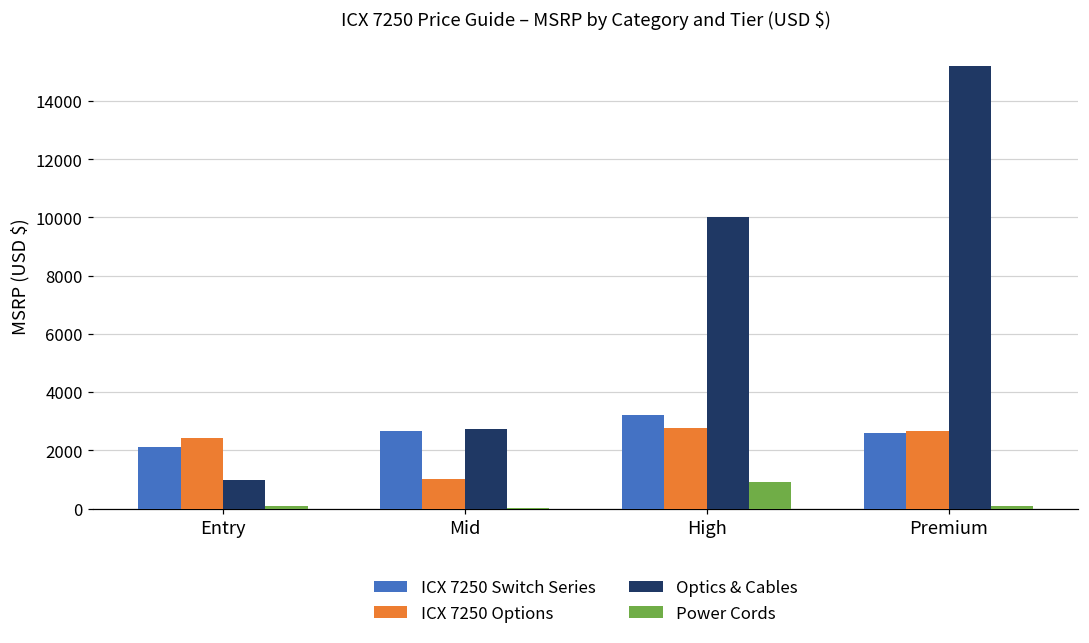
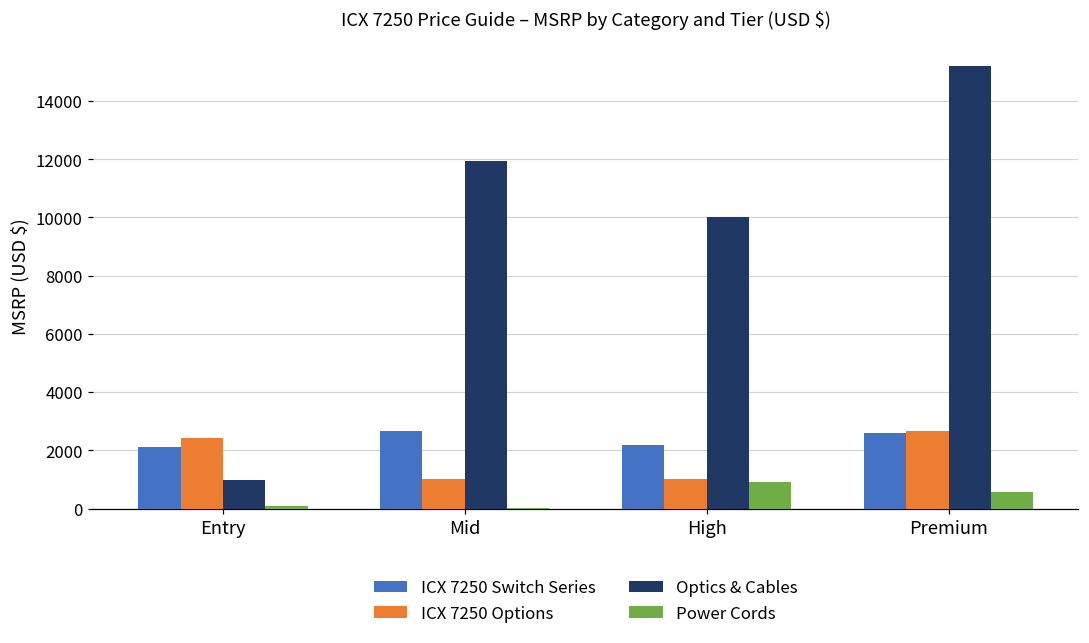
Optics & Cables, Mid: 2700 -> 11900
ICX 7250 Switch Series, High: 3200 -> 2200
ICX 7250 Options, High: 2800 -> 1000
Power Cords, Premium: 100 -> 600
